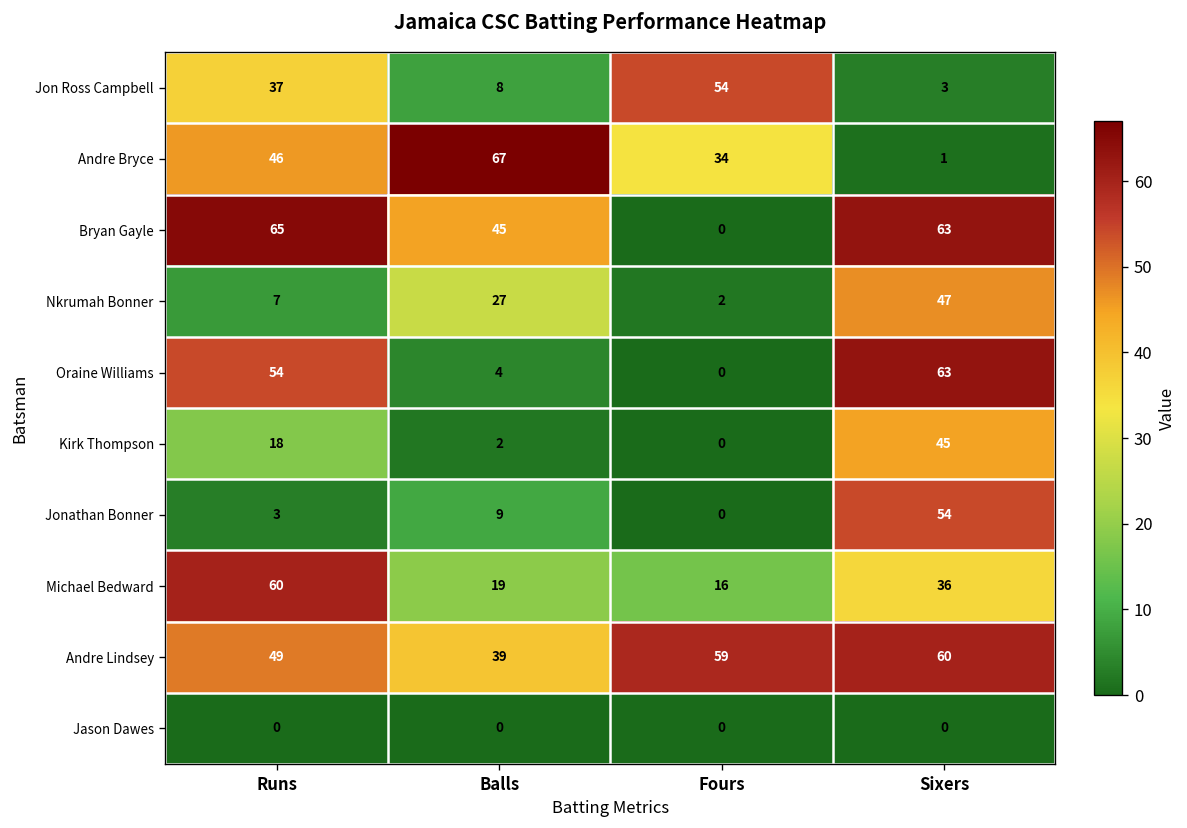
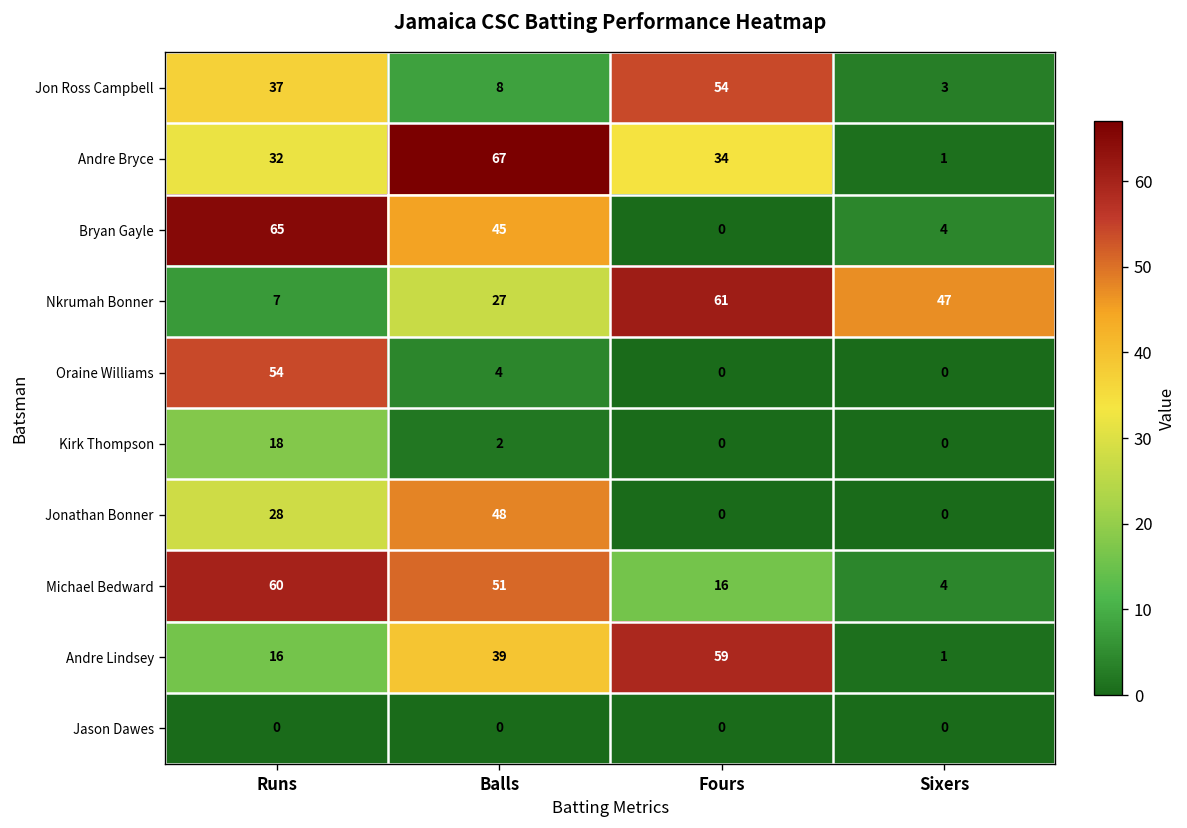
Andre Bryce, Runs: 46 -> 32
Bryan Gayle, Sixers: 63 -> 4
Nkrumah Bonner, Fours: 2 -> 61
Oraine Williams, Sixers: 63 -> 0
Kirk Thompson, Sixers: 45 -> 0
Jonathan Bonner, Runs: 3 -> 28
Jonathan Bonner, Balls: 9 -> 48
Jonathan Bonner, Sixers: 54 -> 0
Michael Bedward, Balls: 19 -> 51
Michael Bedward, Sixers: 36 -> 4
Andre Lindsey, Runs: 49 -> 16
Andre Lindsey, Sixers: 60 -> 1
